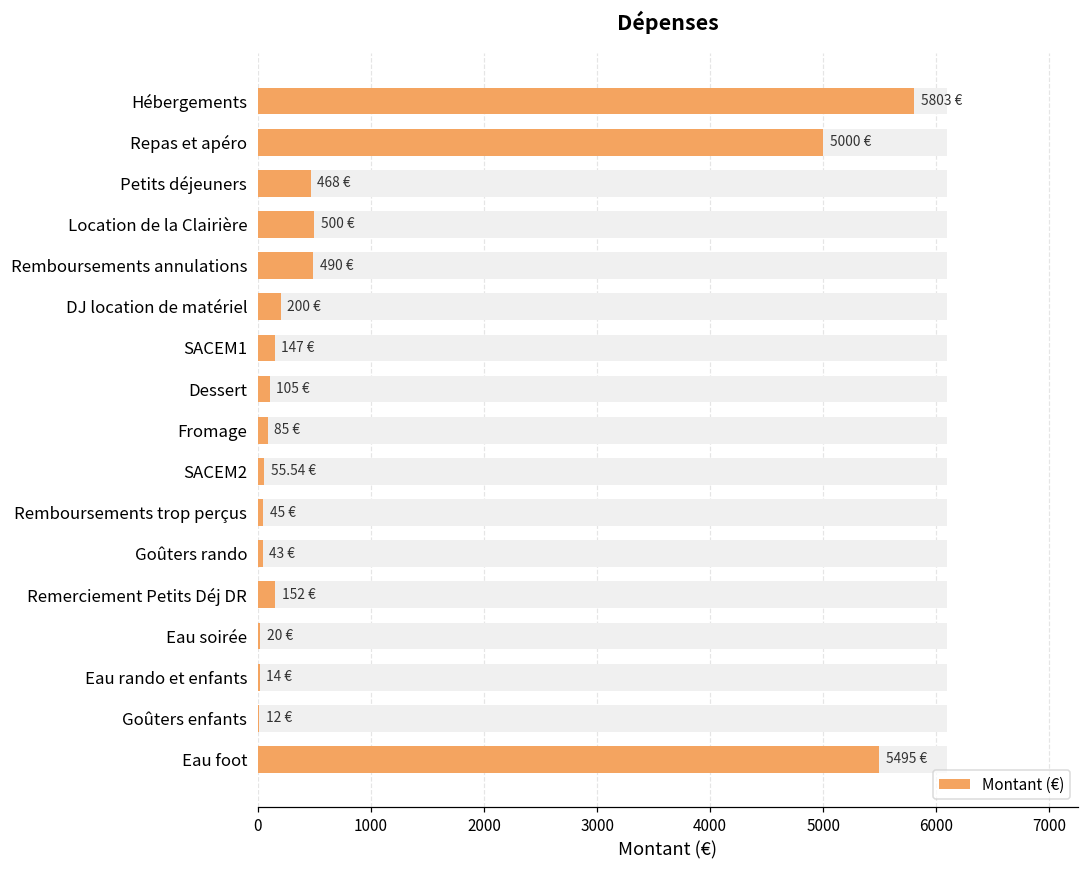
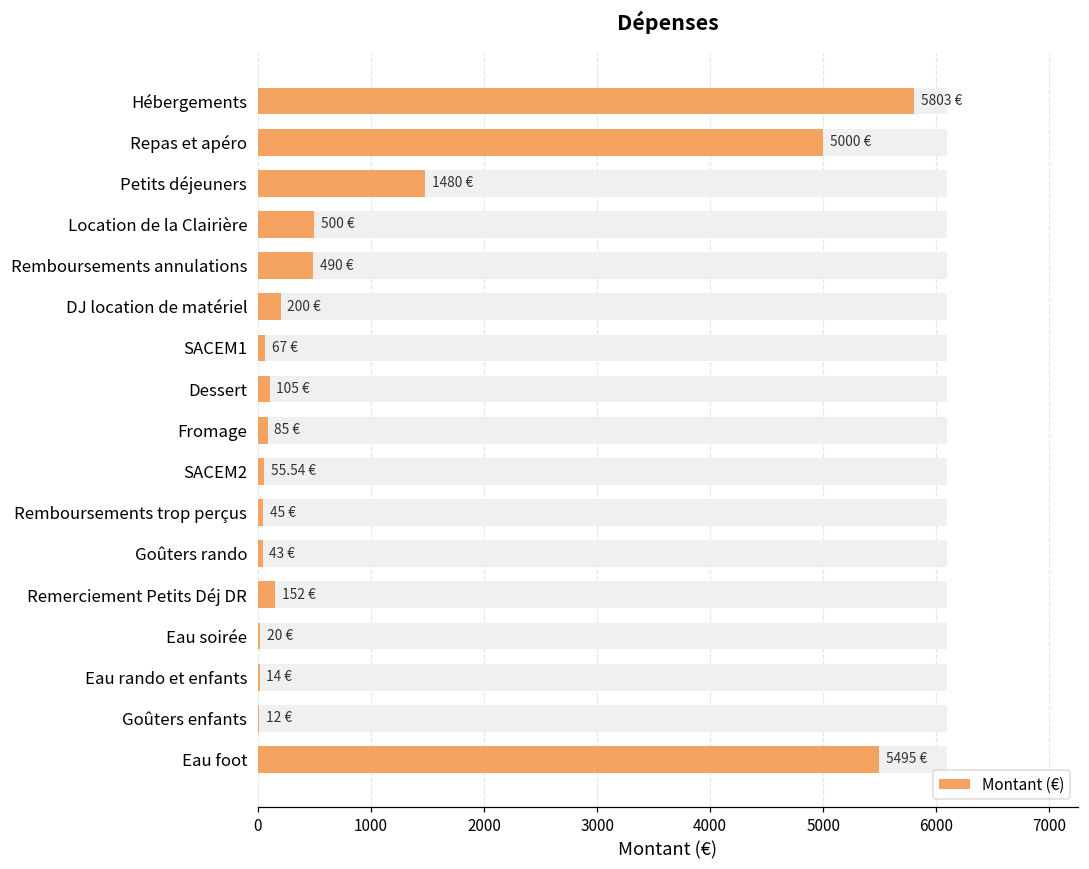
Montant (€), Petits déjeuners: 468 -> 1480
Montant (€), SACEM1: 147 -> 67
